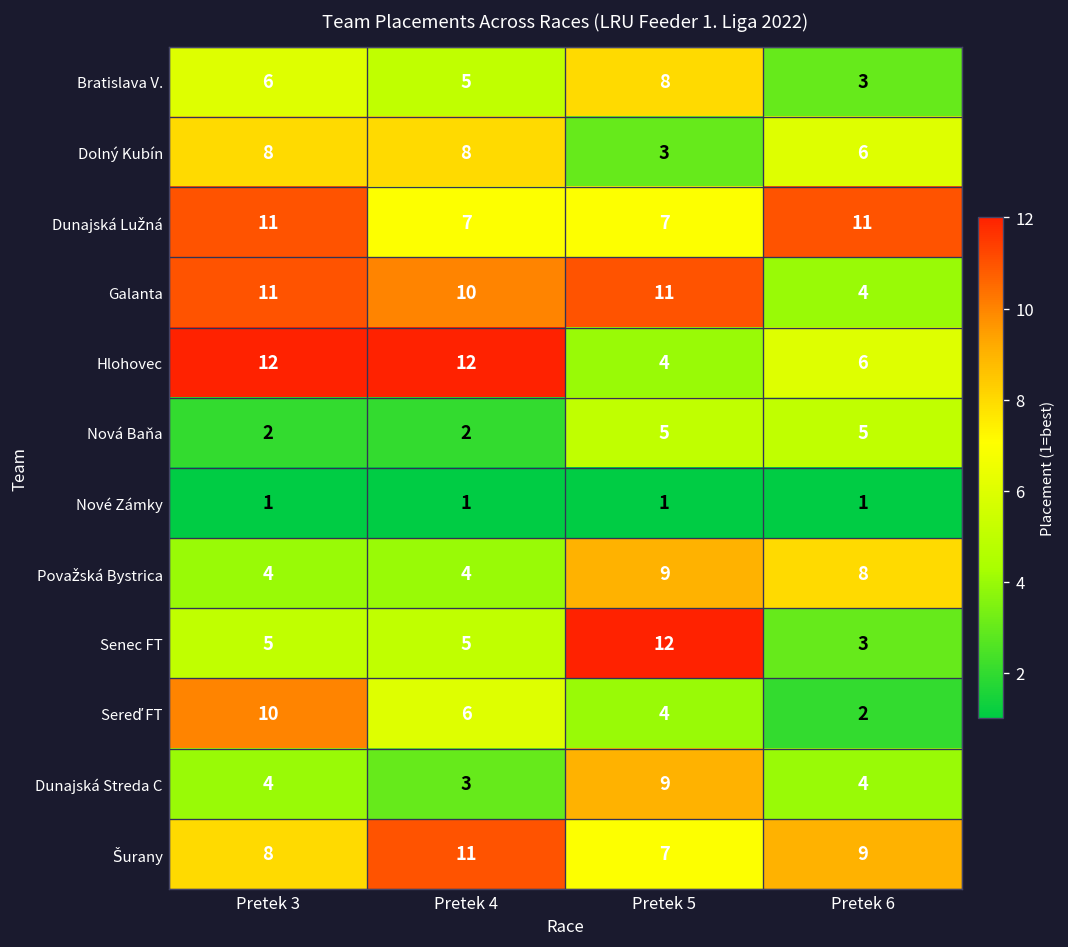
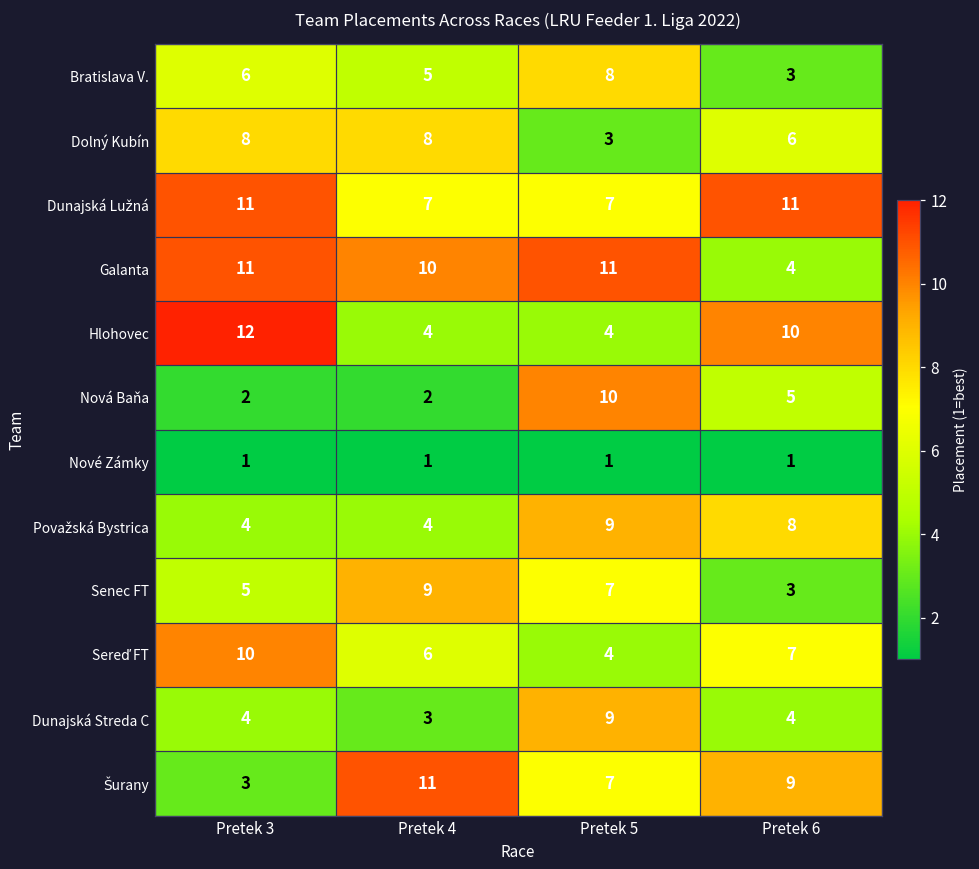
Hlohovec, Pretek 4: 12 -> 4
Hlohovec, Pretek 6: 6 -> 10
Nová Baňa, Pretek 5: 5 -> 10
Senec FT, Pretek 4: 5 -> 9
Senec FT, Pretek 5: 12 -> 7
Sereď FT, Pretek 6: 2 -> 7
Šurany, Pretek 3: 8 -> 3
